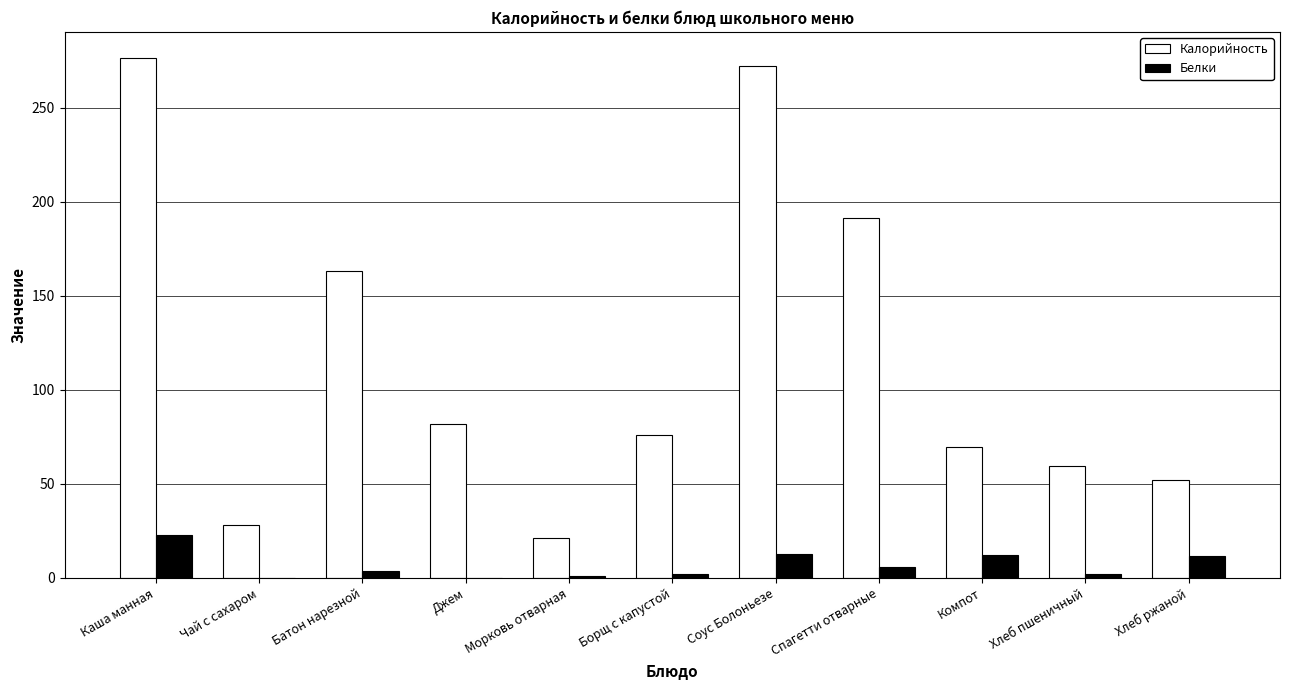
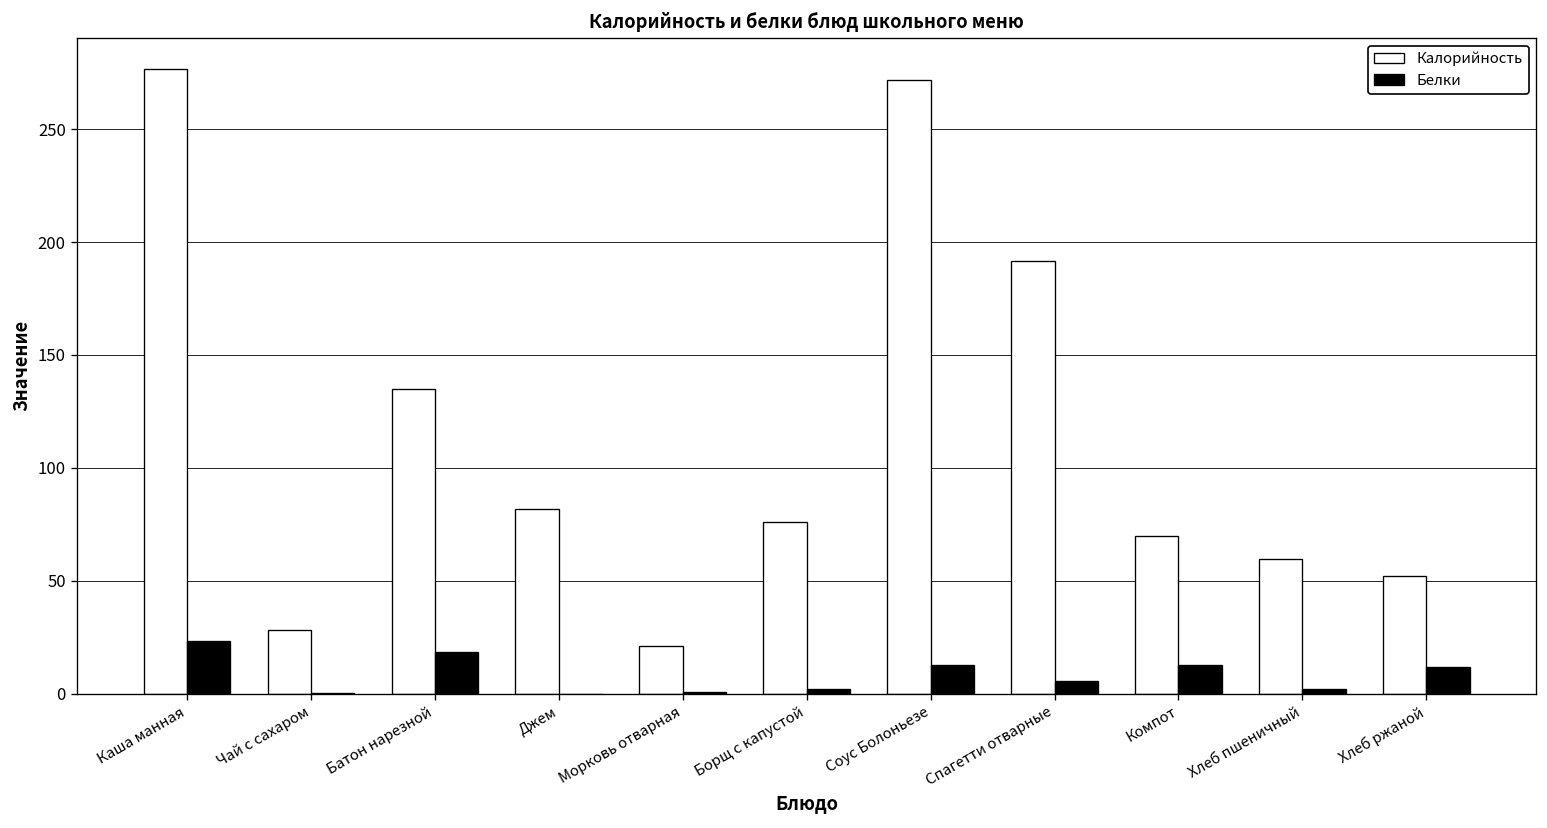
Калорийность, Батон нарезной: 163 -> 135
Белки, Батон нарезной: 4 -> 18
